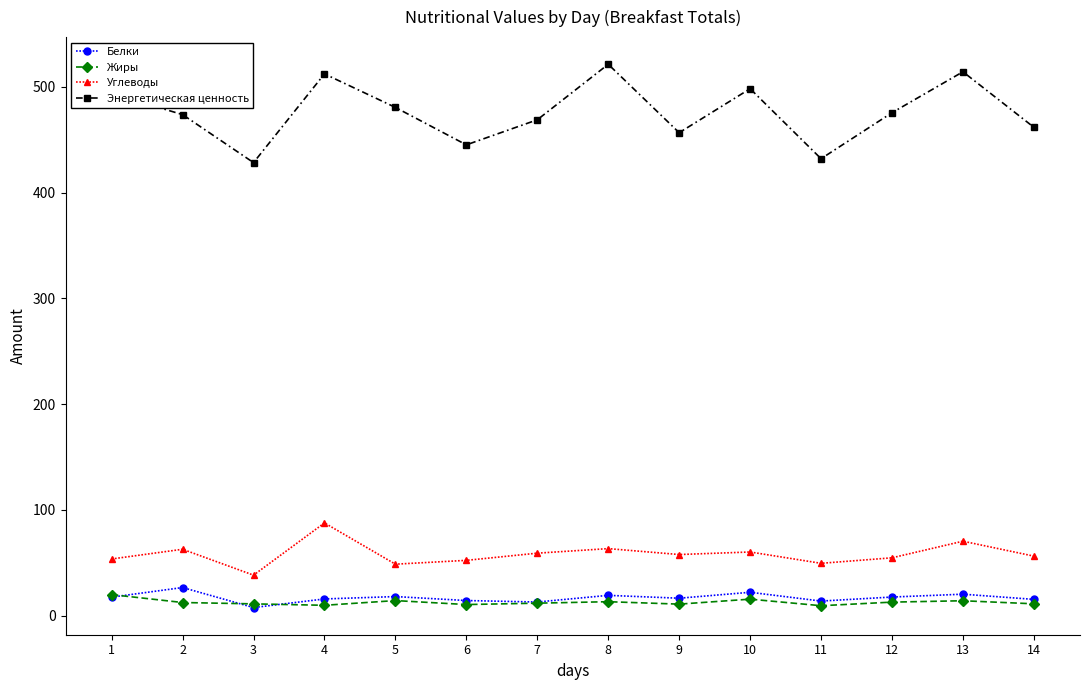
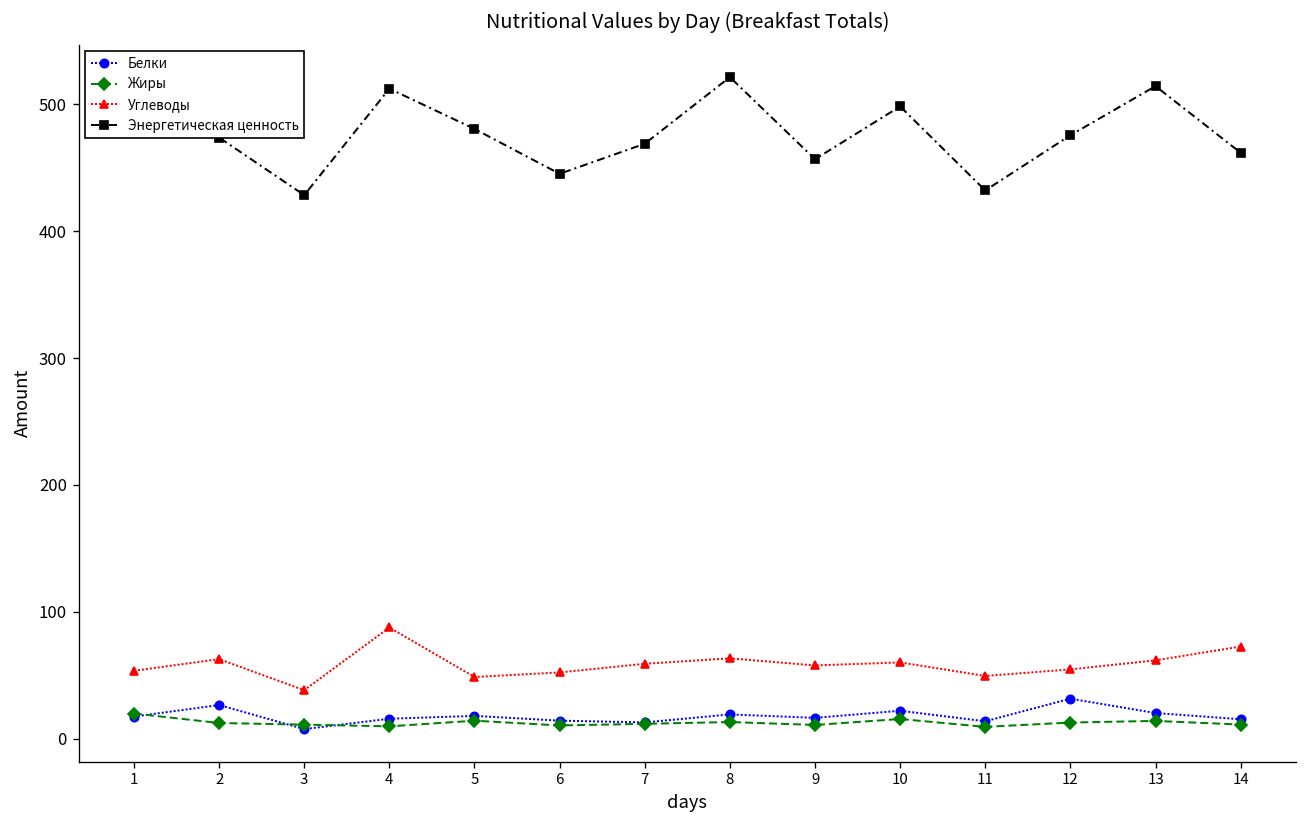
Белки, 12: 18 -> 32
Углеводы, 13: 70 -> 62
Углеводы, 14: 56 -> 73
